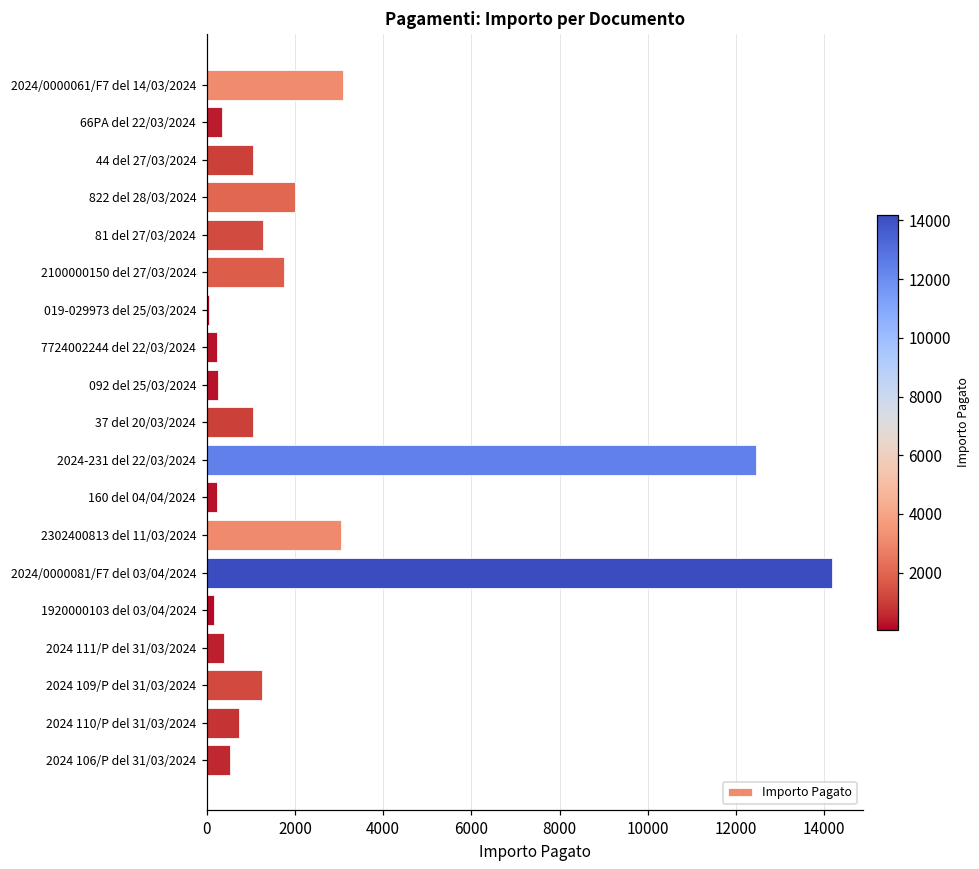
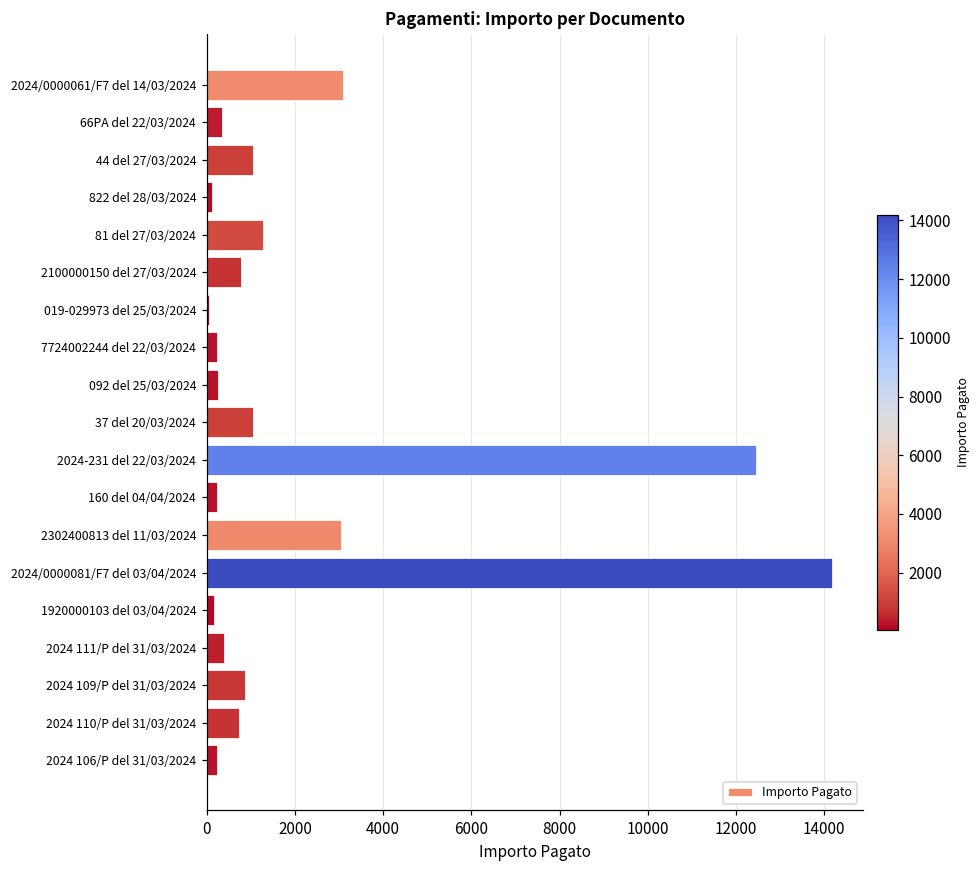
822 del 28/03/2024: 2000 -> 100
2100000150 del 27/03/2024: 1700 -> 800
2024 109/P del 31/03/2024: 1200 -> 900
2024 106/P del 31/03/2024: 500 -> 200
